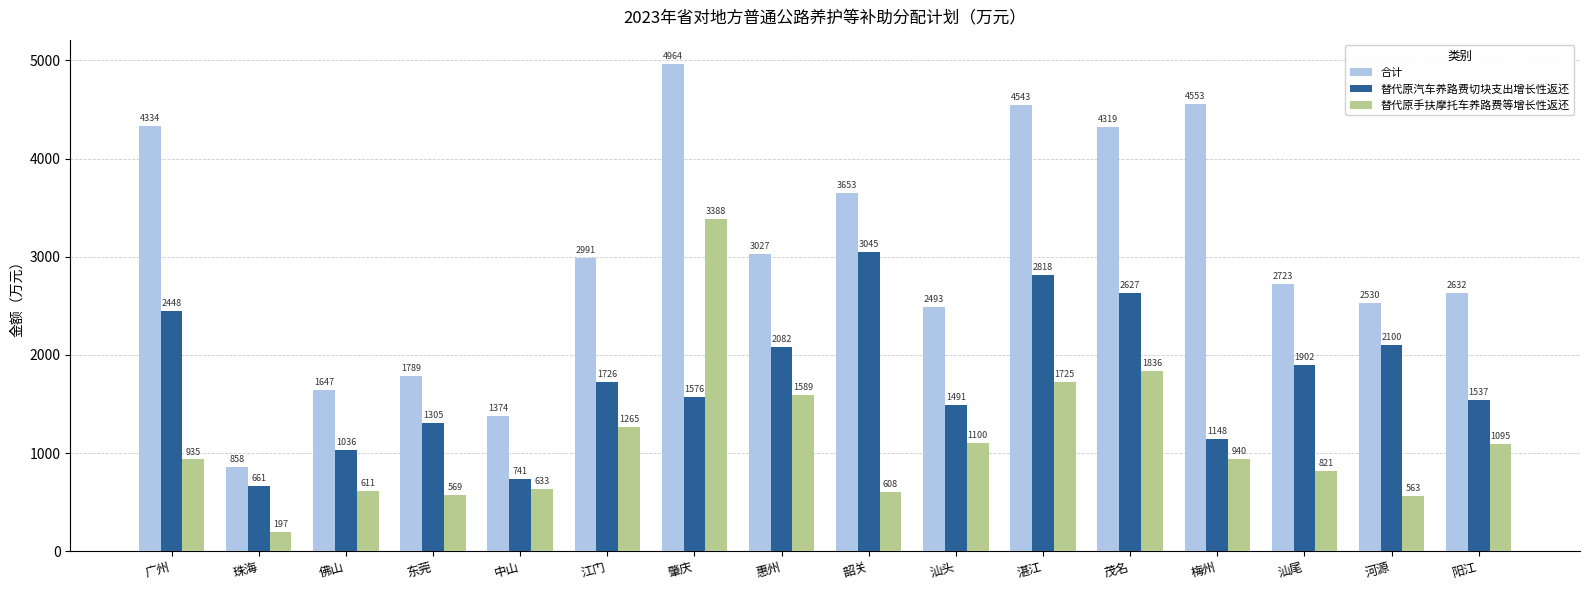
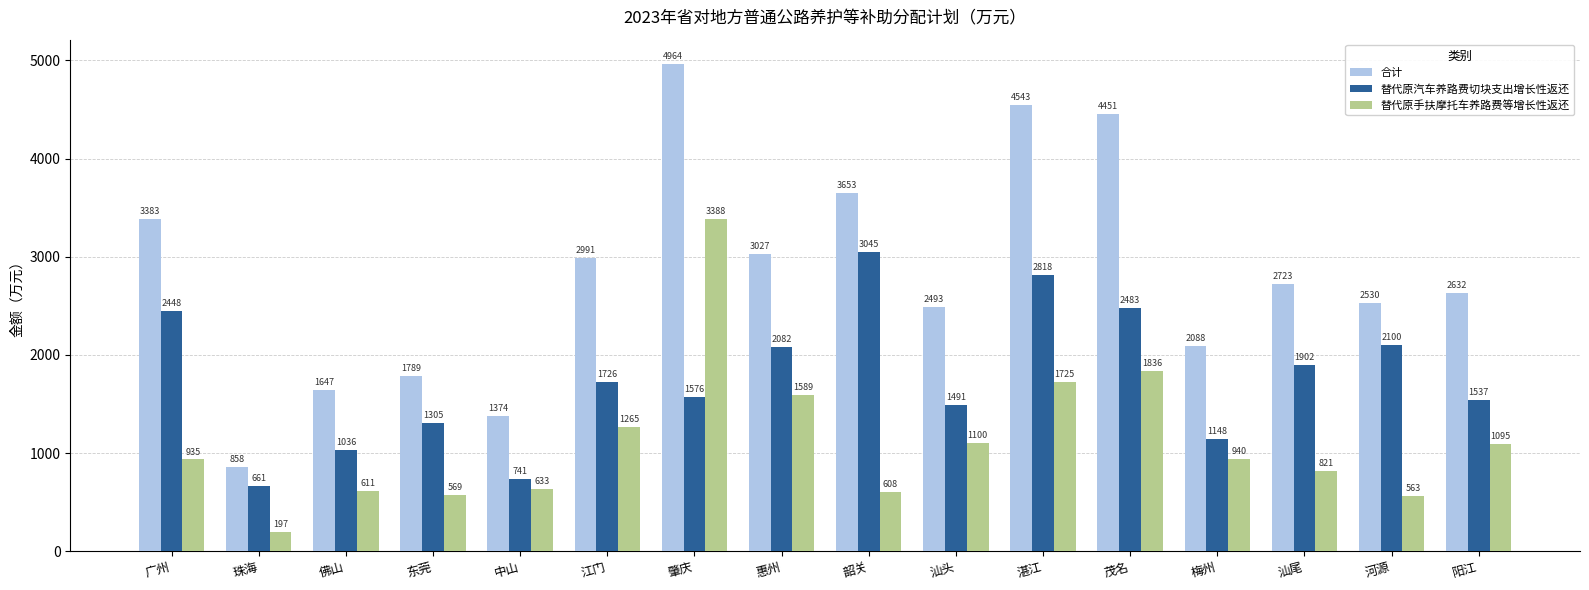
合计, 广州: 4334 -> 3383
合计, 茂名: 4319 -> 4451
替代原汽车养路费切块支出增长性返还, 茂名: 2627 -> 2483
合计, 梅州: 4553 -> 2088
